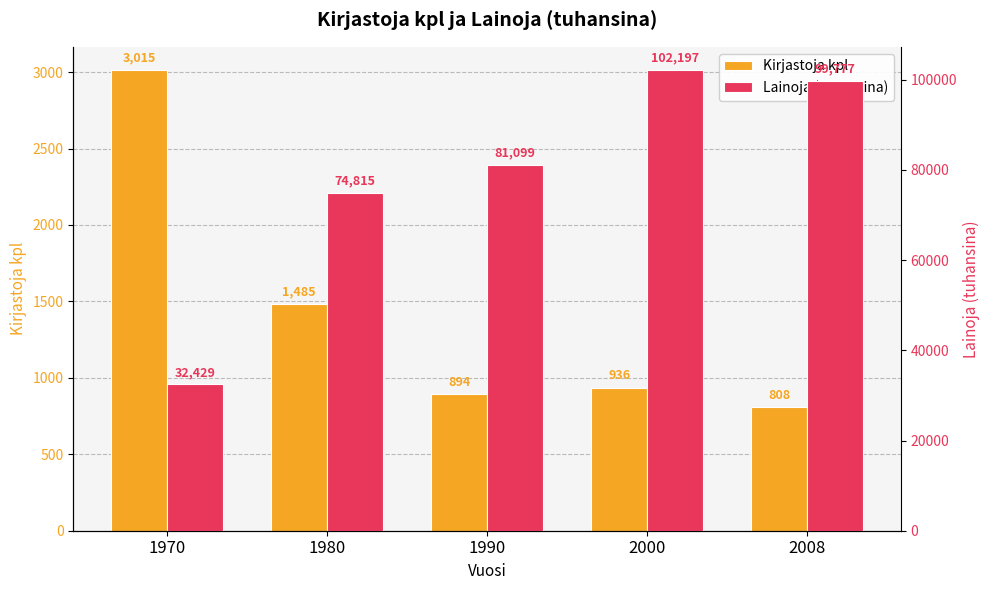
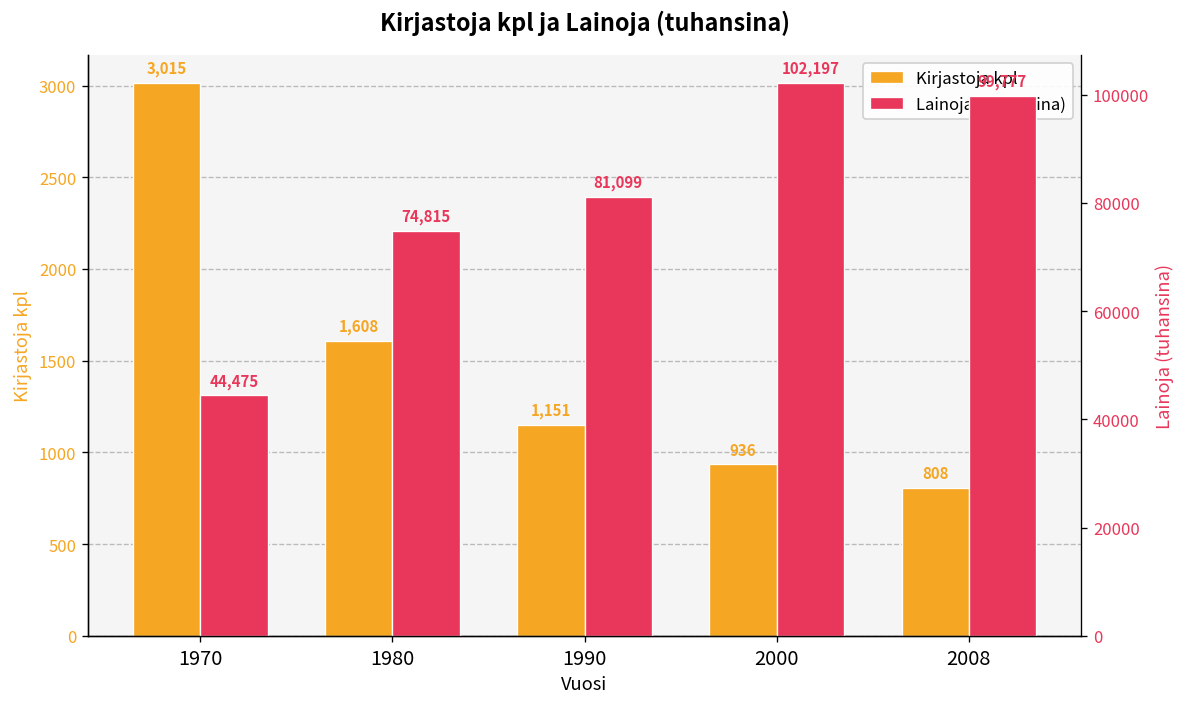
Kirjastoja kpl, 1980: 1,485 -> 1,608
Kirjastoja kpl, 1990: 894 -> 1,151
Lainoja (tuhansina), 1970: 32,429 -> 44,475
